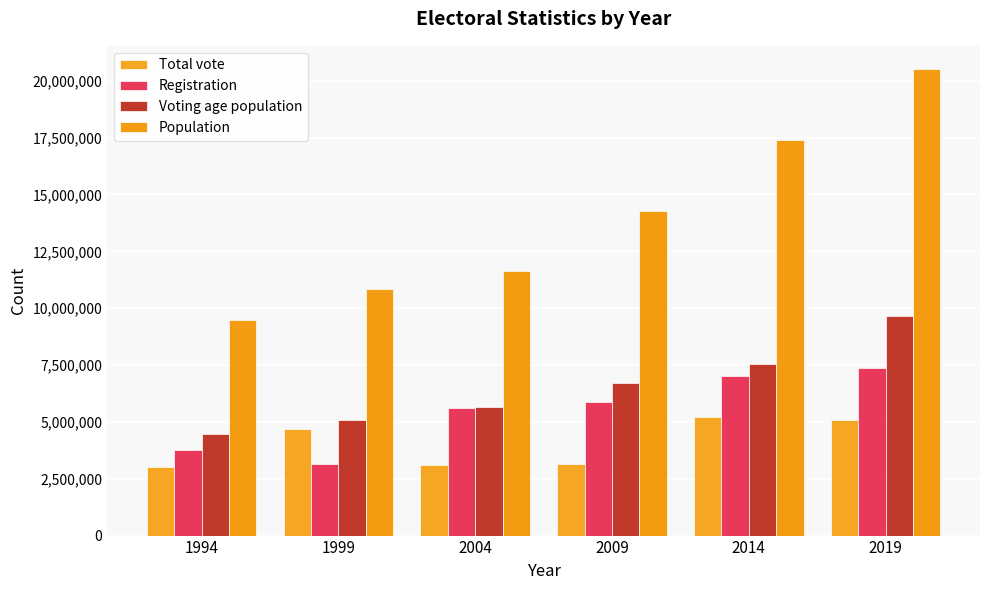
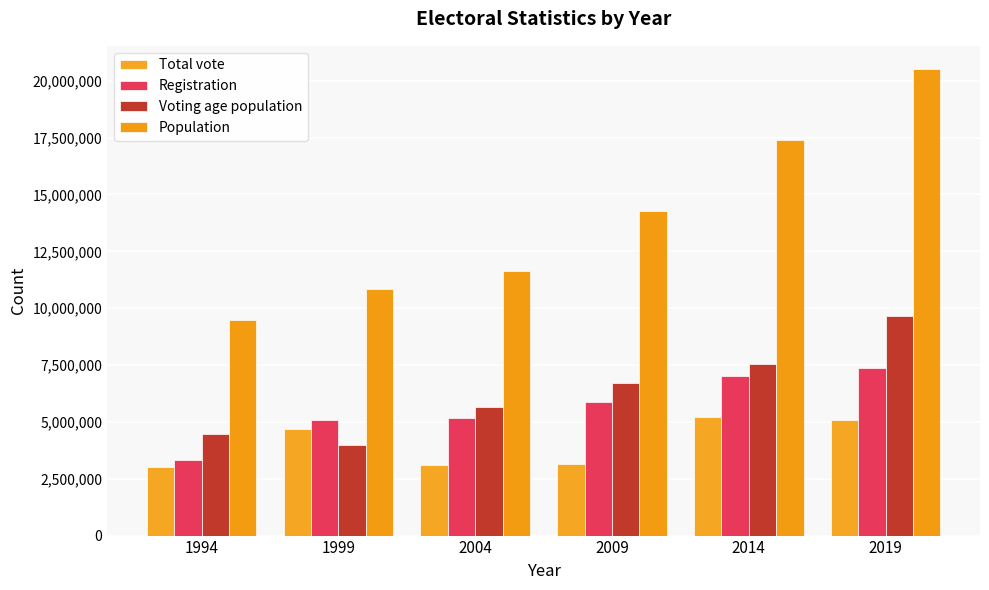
Registration, 1994: 3,800,000 -> 3,300,000
Registration, 1999: 3,100,000 -> 5,100,000
Voting age population, 1999: 5,100,000 -> 4,000,000
Registration, 2004: 5,600,000 -> 5,200,000
